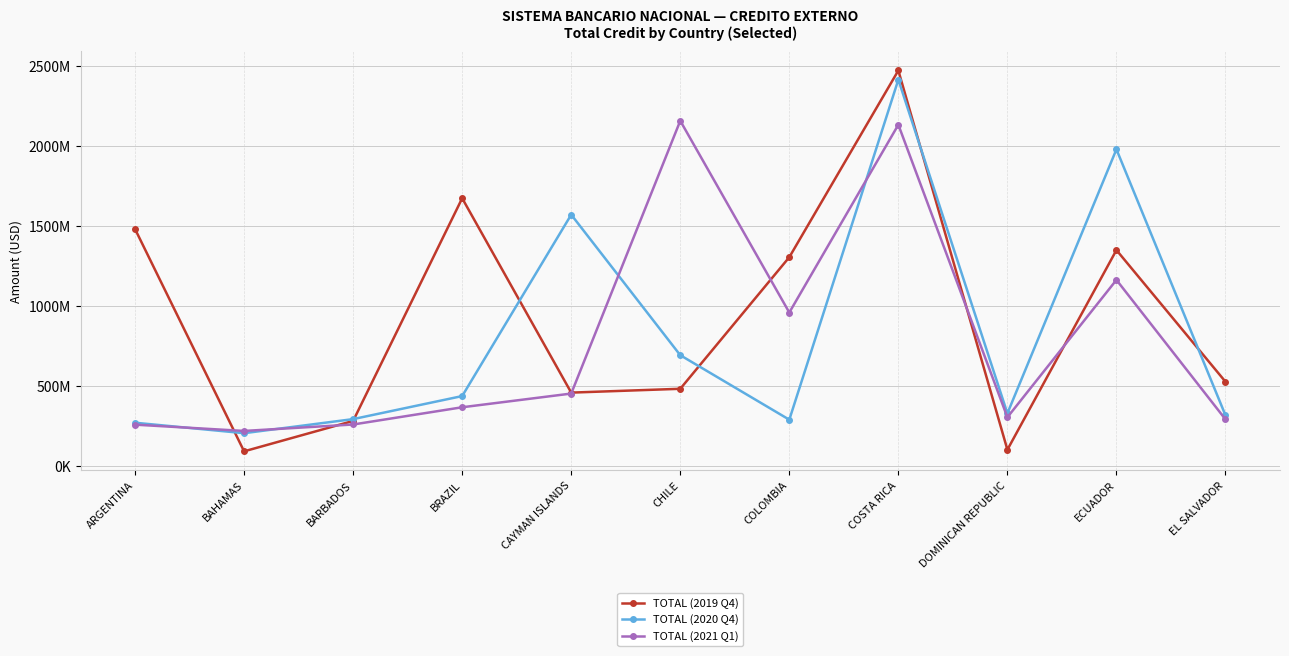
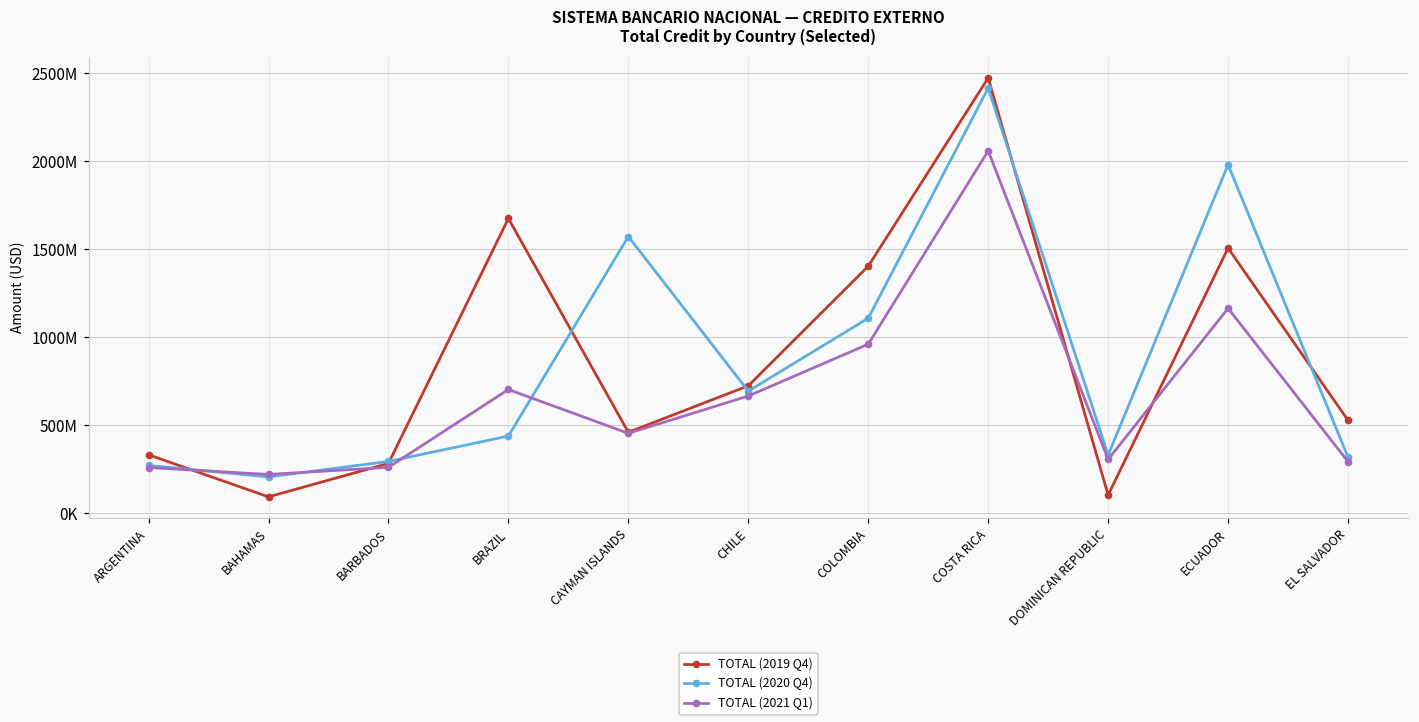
TOTAL (2019 Q4), ARGENTINA: 1480000000 -> 330000000
TOTAL (2021 Q1), BRAZIL: 370000000 -> 700000000
TOTAL (2019 Q4), CHILE: 480000000 -> 720000000
TOTAL (2021 Q1), CHILE: 2160000000 -> 670000000
TOTAL (2019 Q4), COLOMBIA: 1310000000 -> 1400000000
TOTAL (2020 Q4), COLOMBIA: 290000000 -> 1110000000
TOTAL (2021 Q1), COSTA RICA: 2140000000 -> 2060000000
TOTAL (2019 Q4), ECUADOR: 1350000000 -> 1510000000
